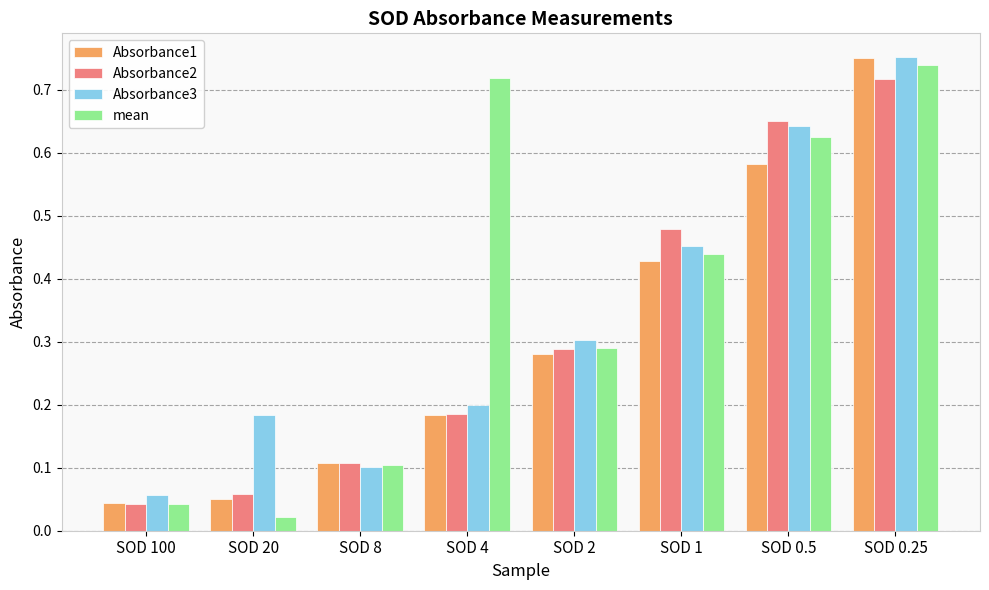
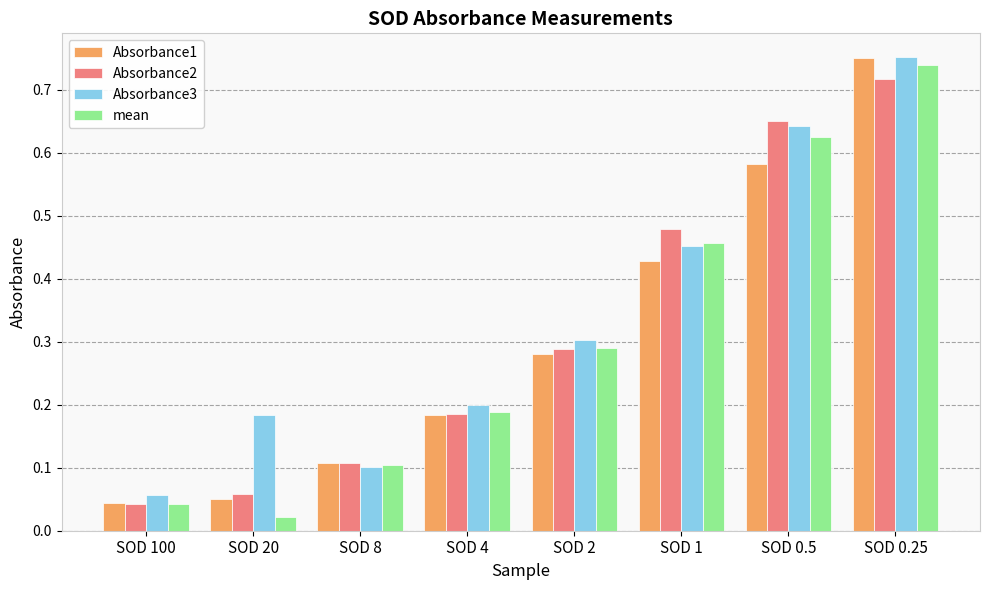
mean, SOD 4: 0.72 -> 0.19
mean, SOD 1: 0.44 -> 0.46
